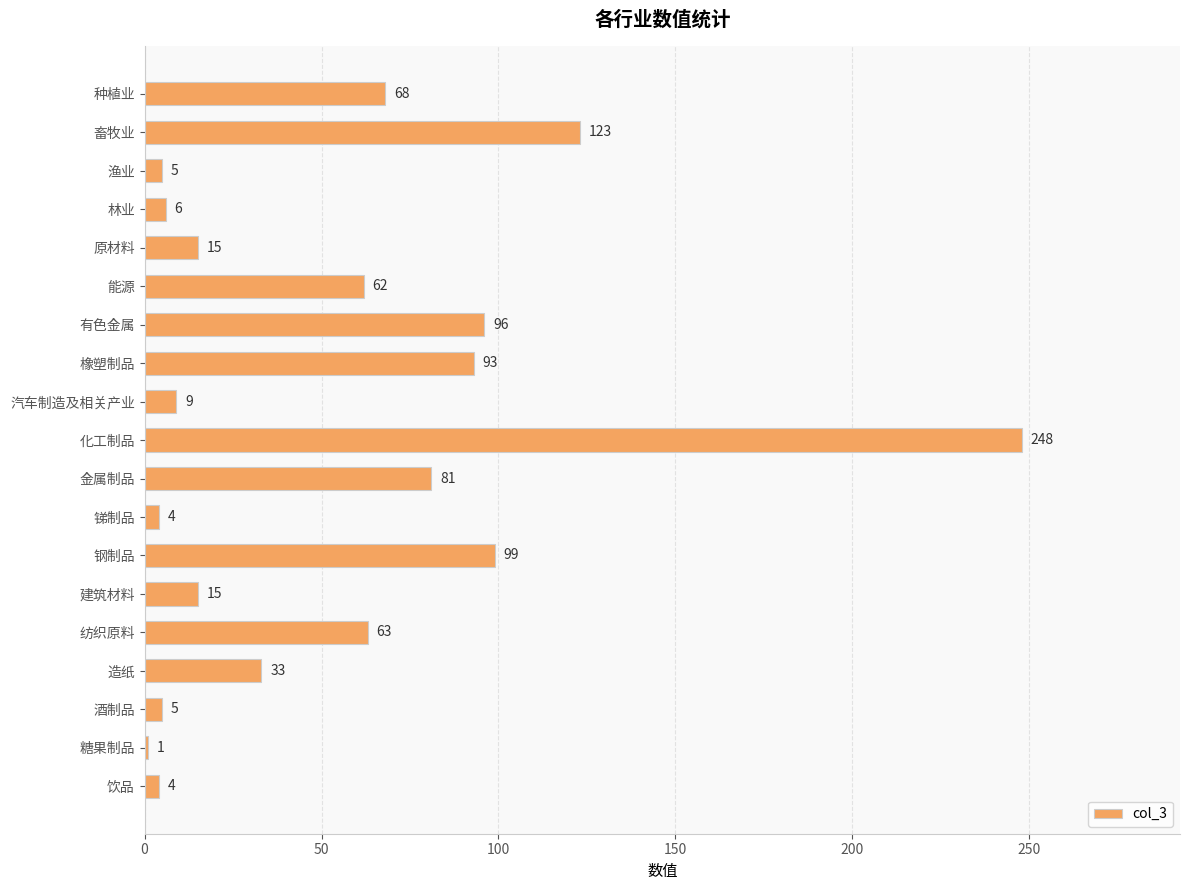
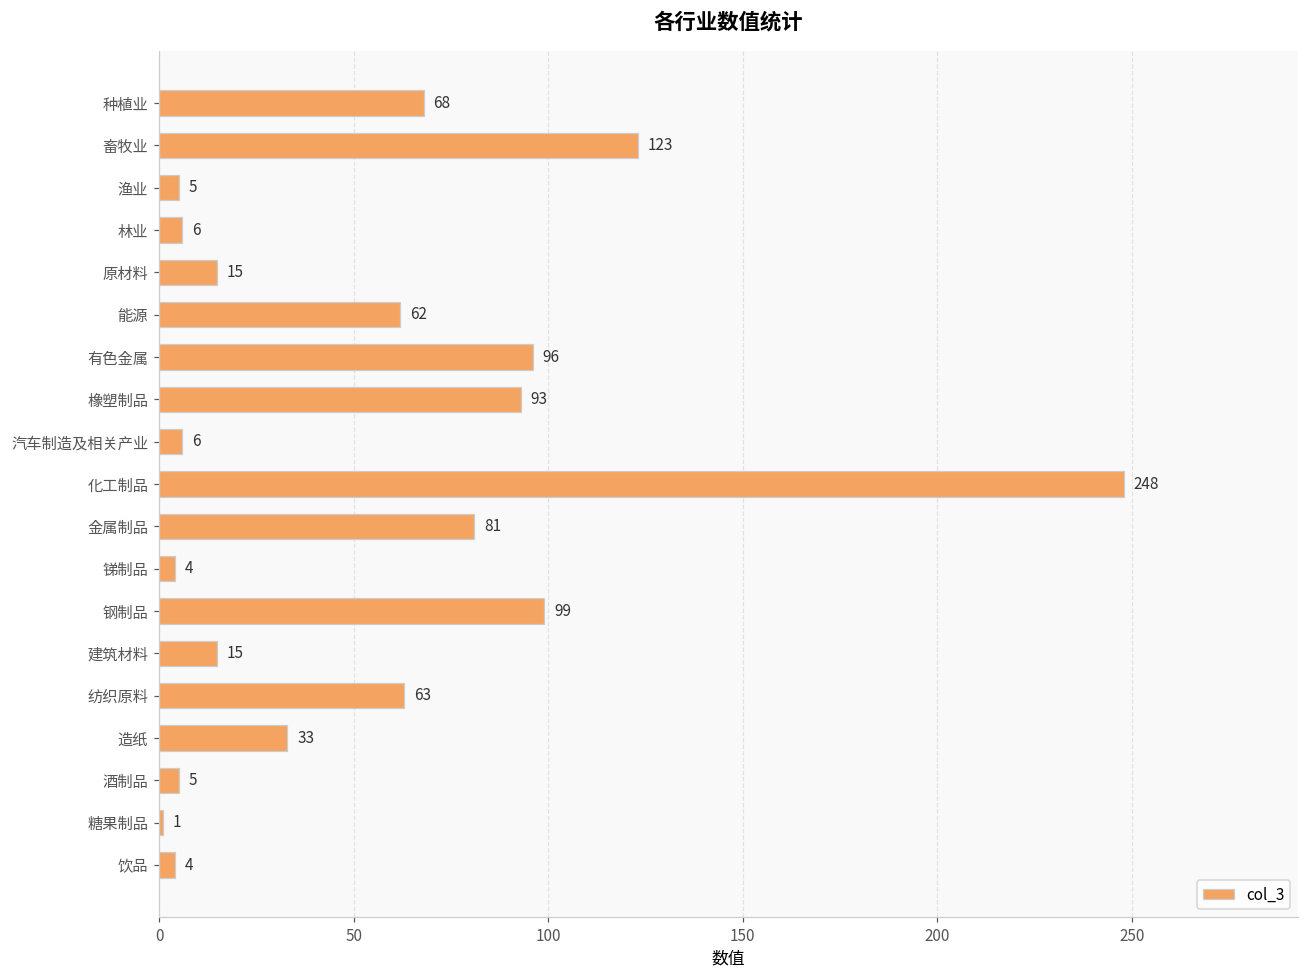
汽车制造及相关产业: 9 -> 6
